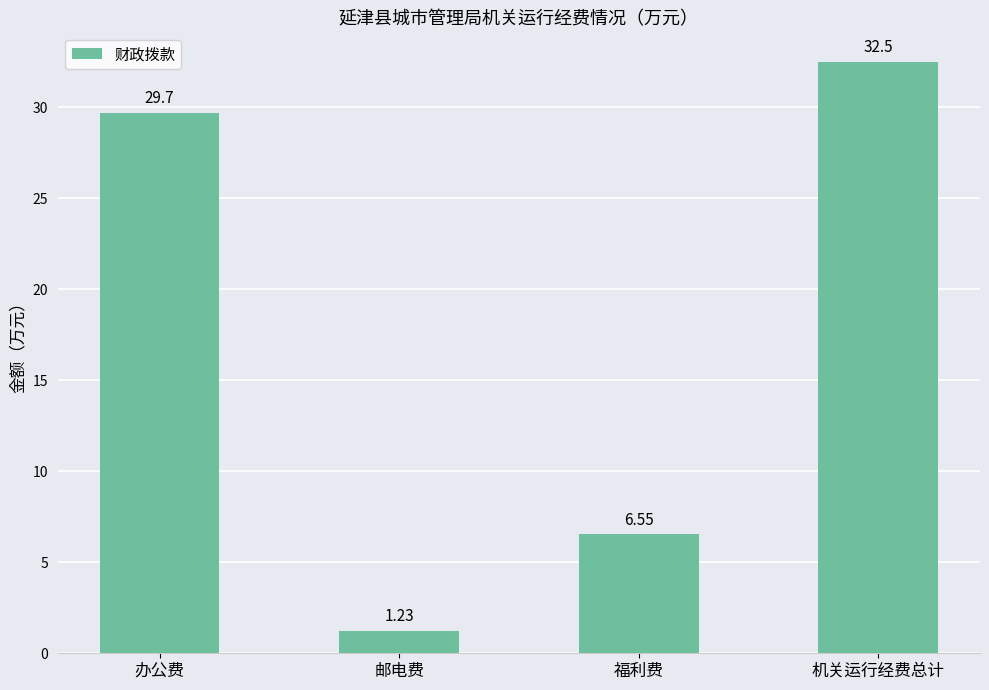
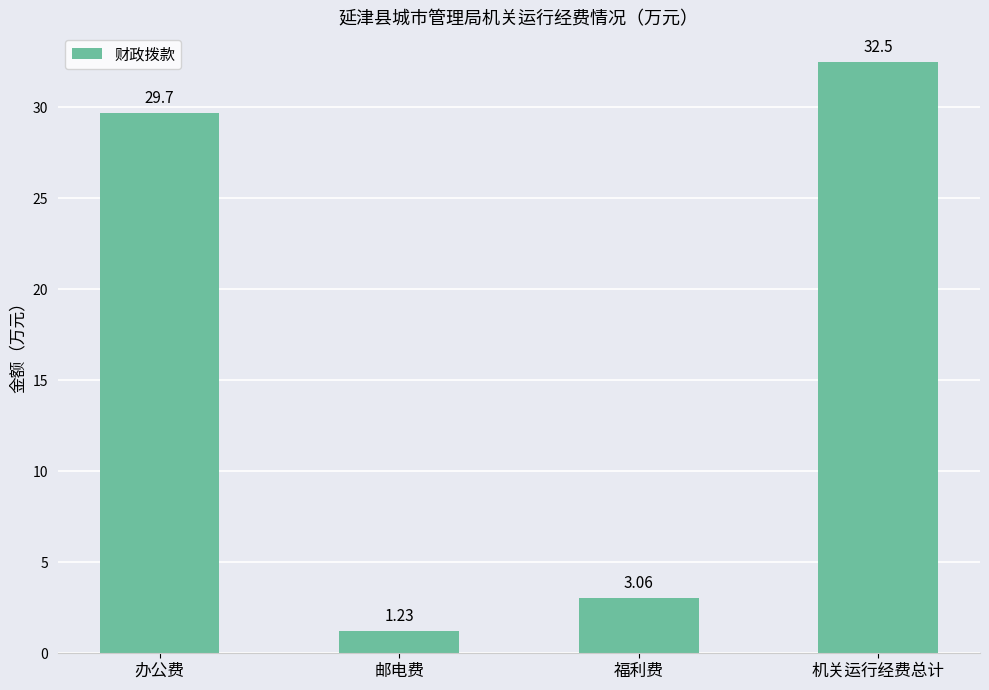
福利费: 6.55 -> 3.06
